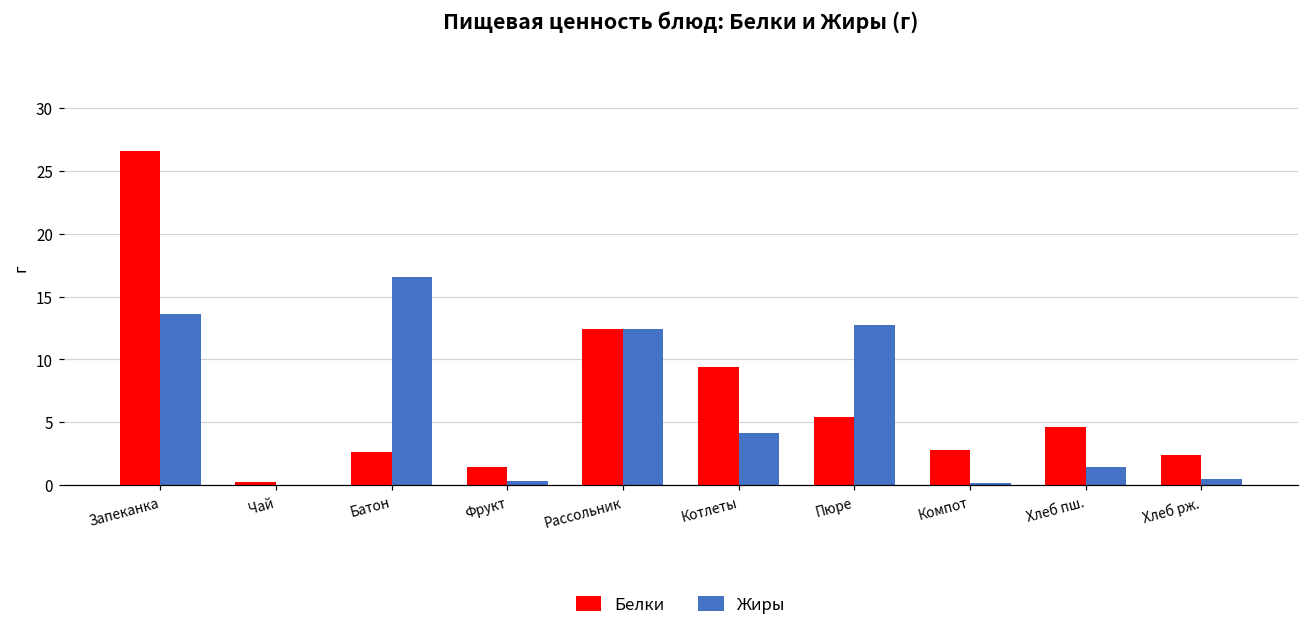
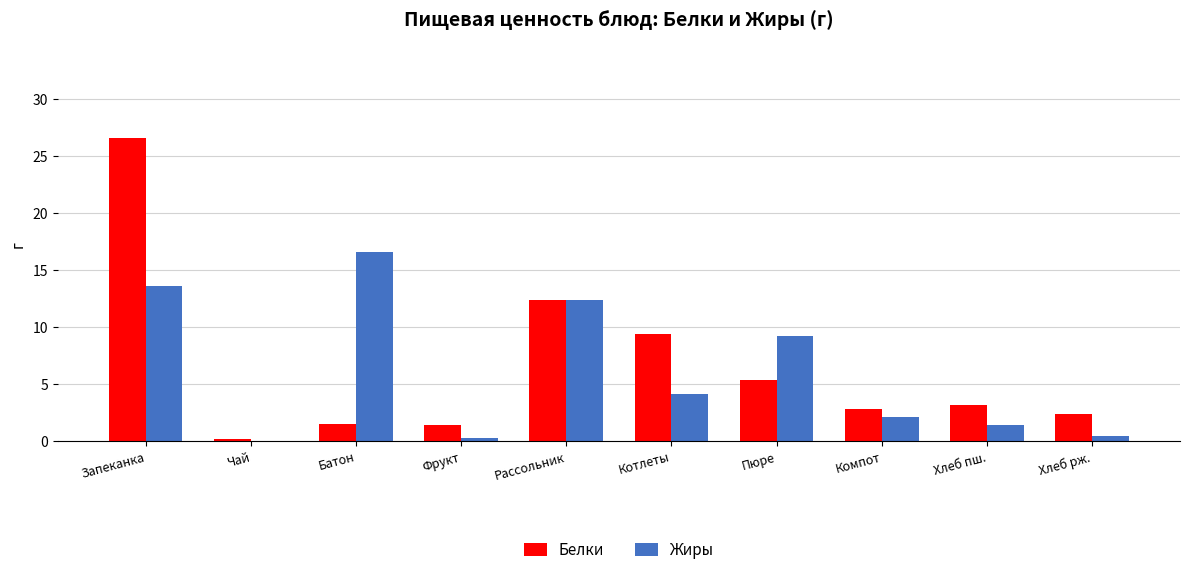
Белки, Батон: 2.6 -> 1.5
Жиры, Пюре: 12.7 -> 9.2
Жиры, Компот: 0.1 -> 2.2
Белки, Хлеб пш.: 4.6 -> 3.2
